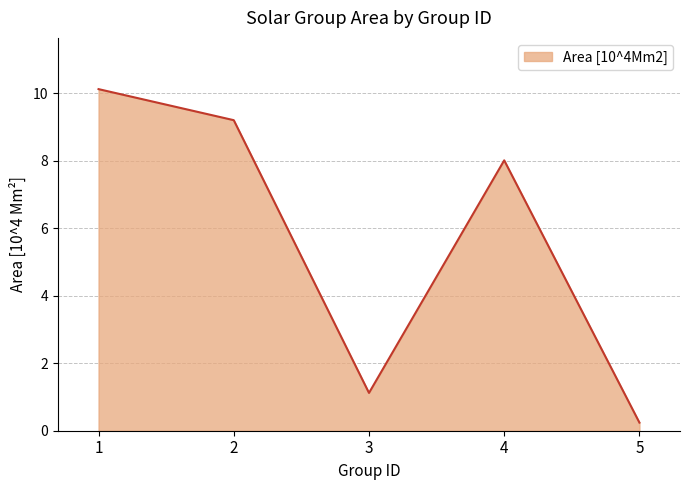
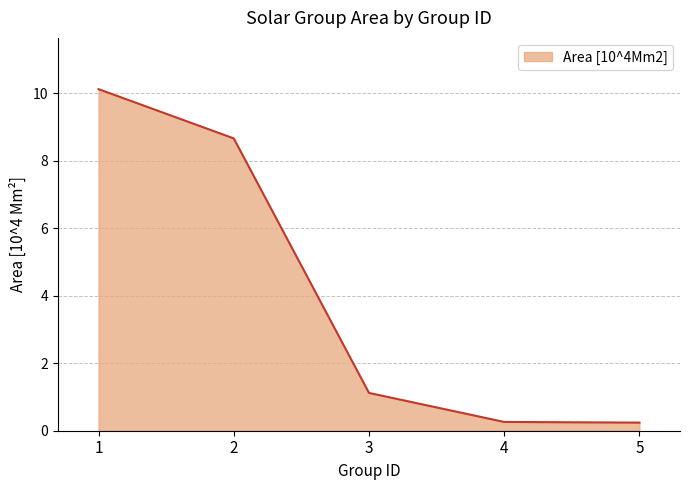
2: 9.2 -> 8.7
4: 8.0 -> 0.3
